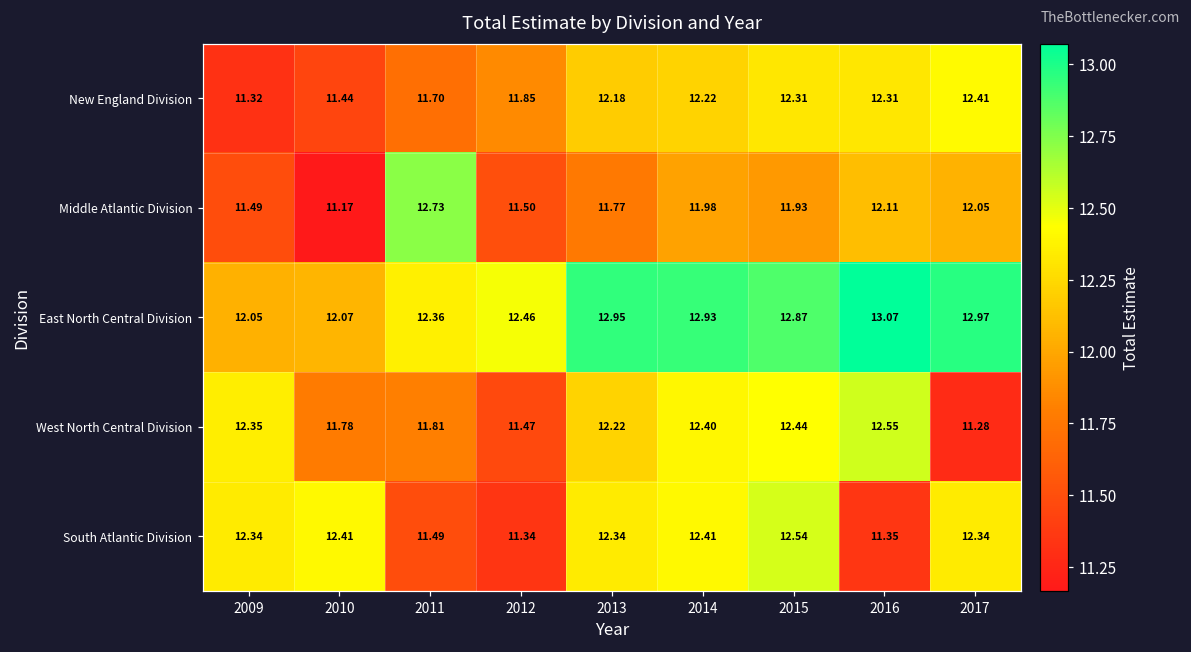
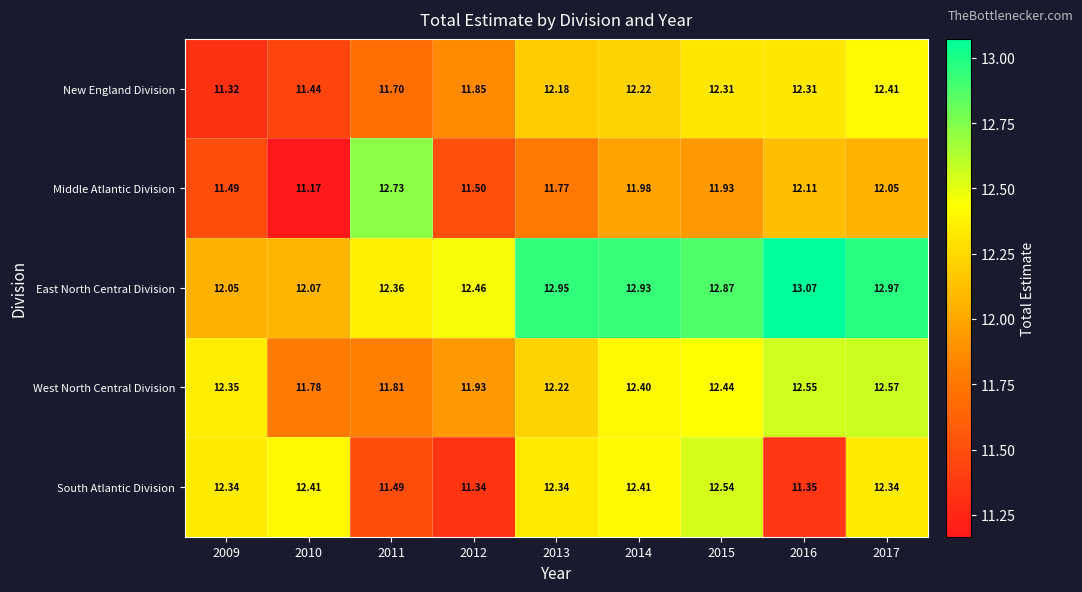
West North Central Division, 2012: 11.47 -> 11.93
West North Central Division, 2017: 11.28 -> 12.57
